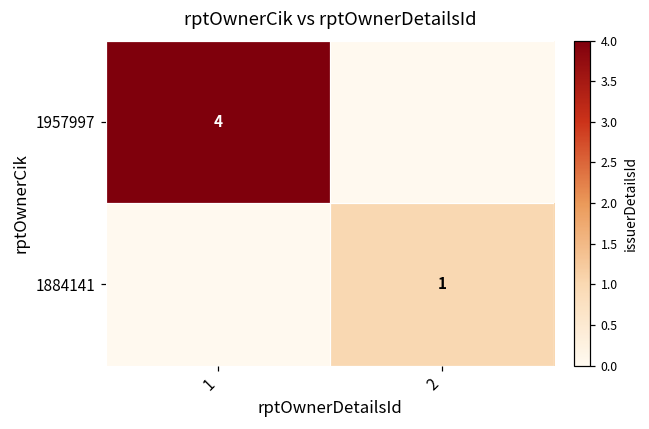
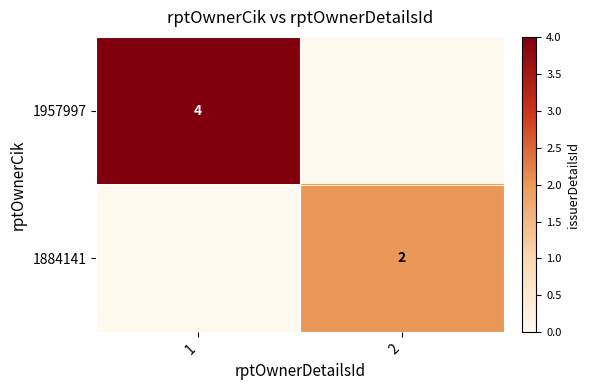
1884141, 2: 1 -> 2
